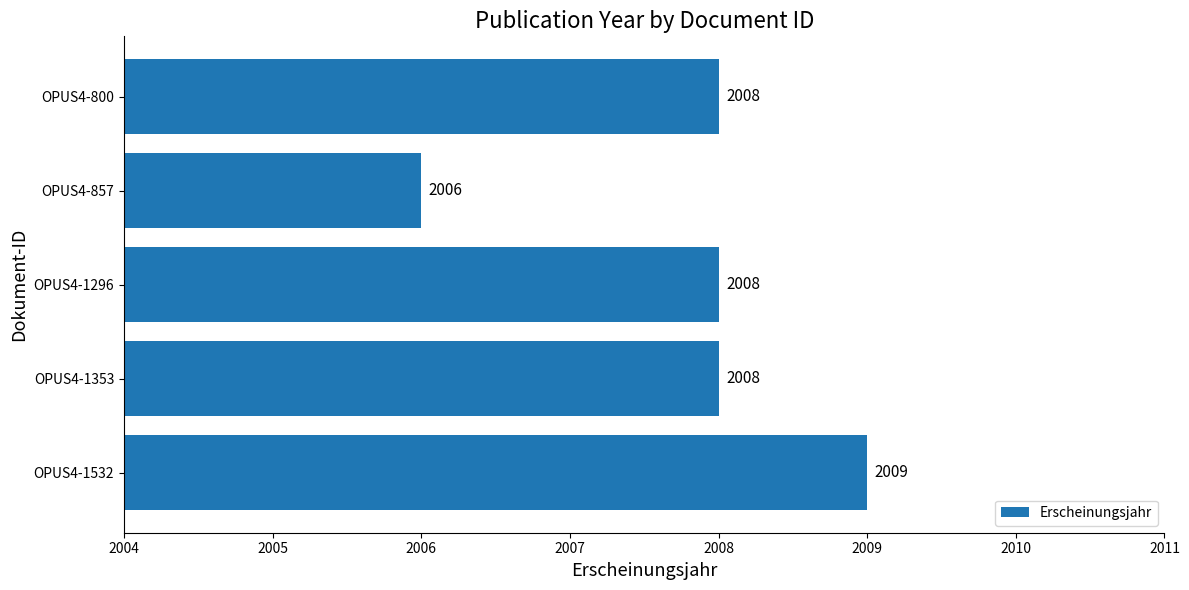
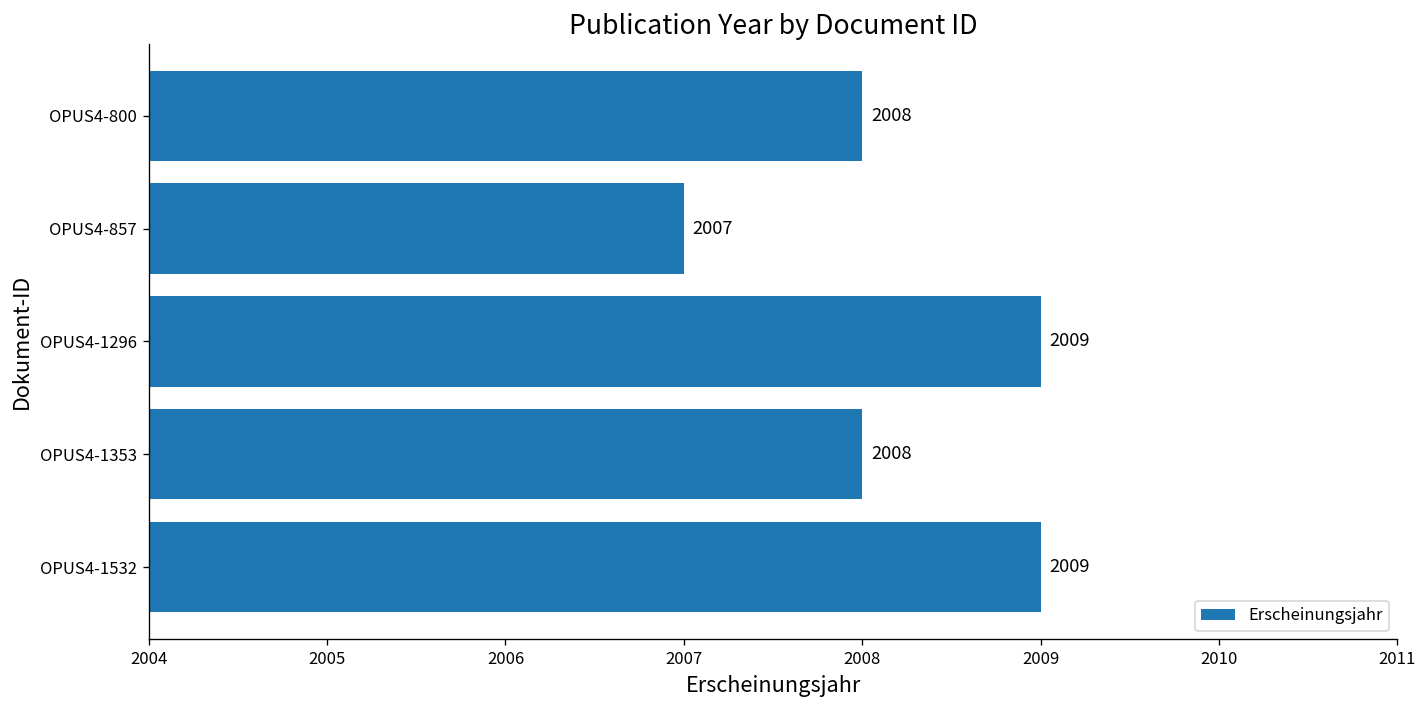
OPUS4-857: 2006 -> 2007
OPUS4-1296: 2008 -> 2009
